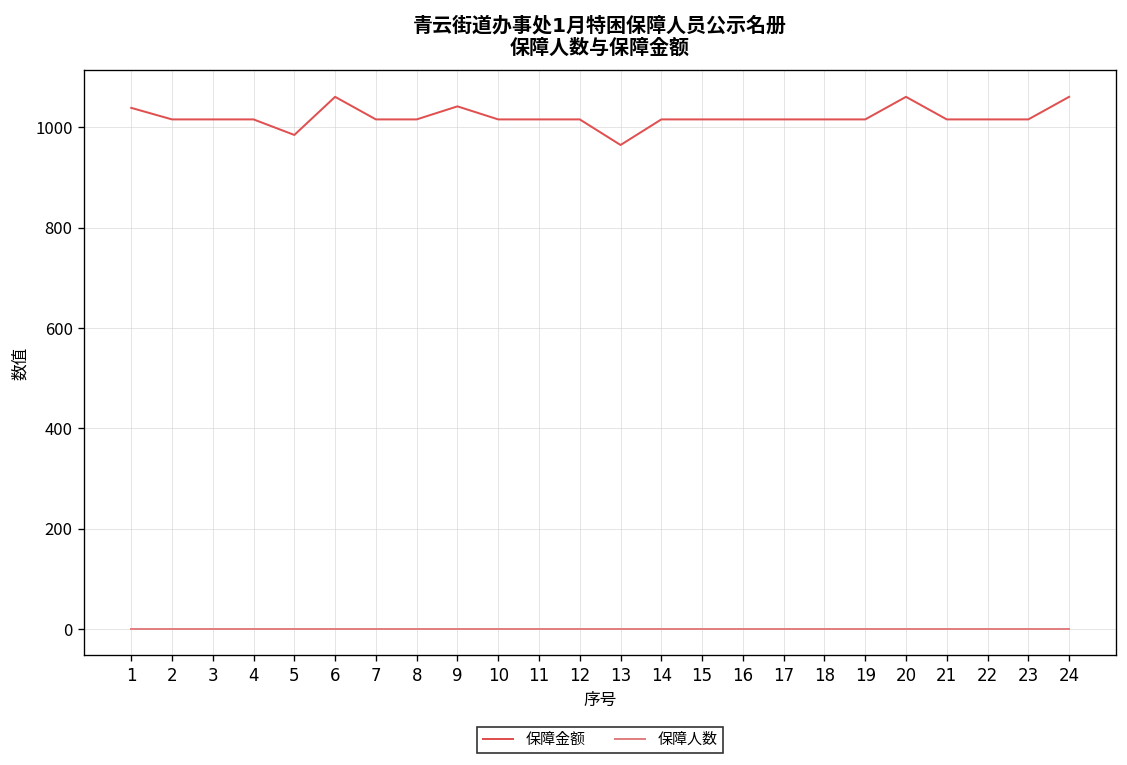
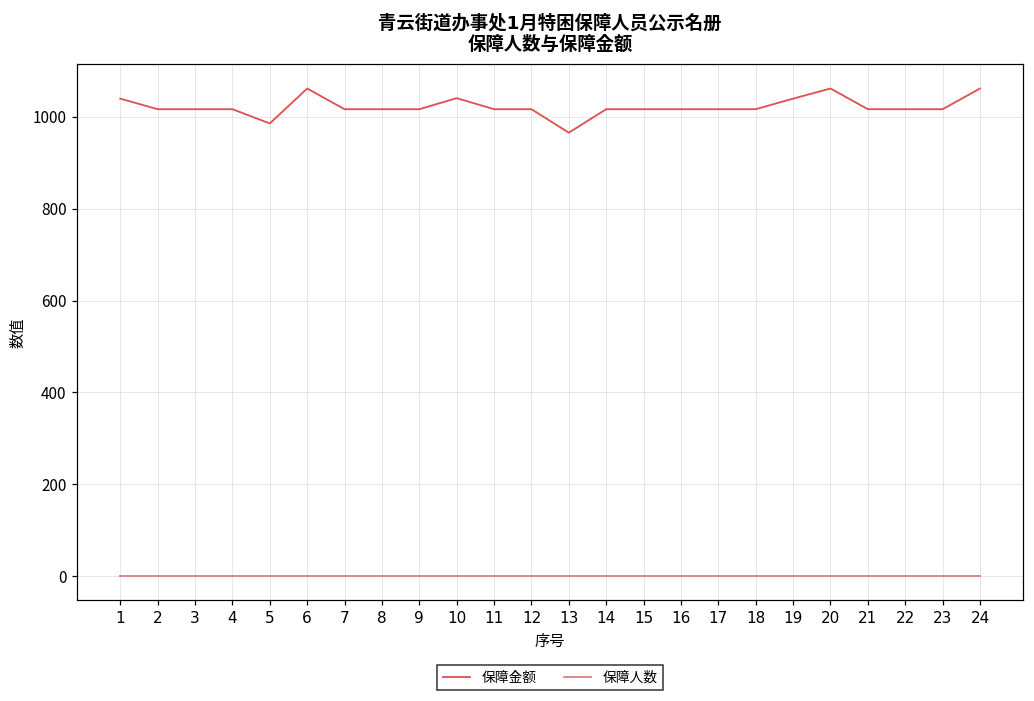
保障金额, 9: 1040 -> 1020
保障金额, 10: 1020 -> 1040
保障金额, 19: 1020 -> 1040
